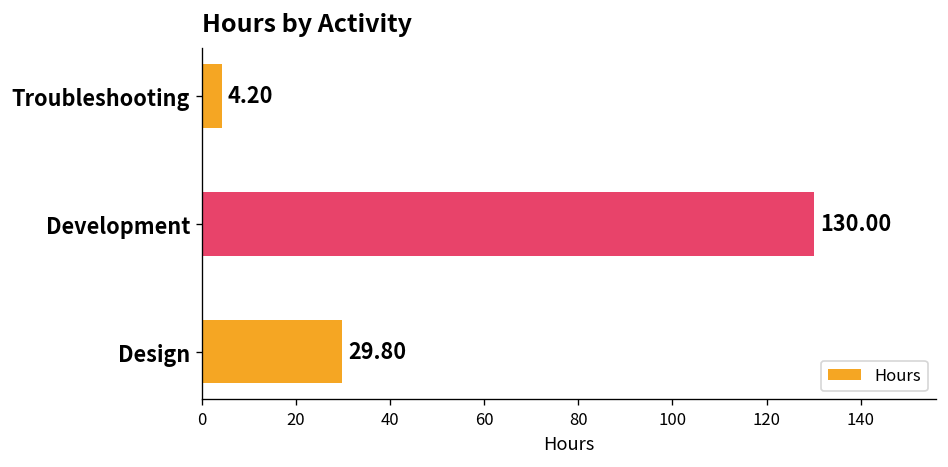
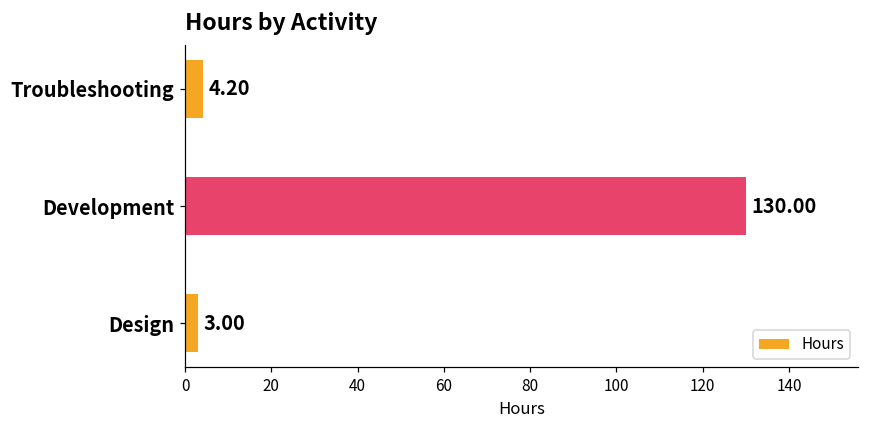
Design: 29.80 -> 3.00
